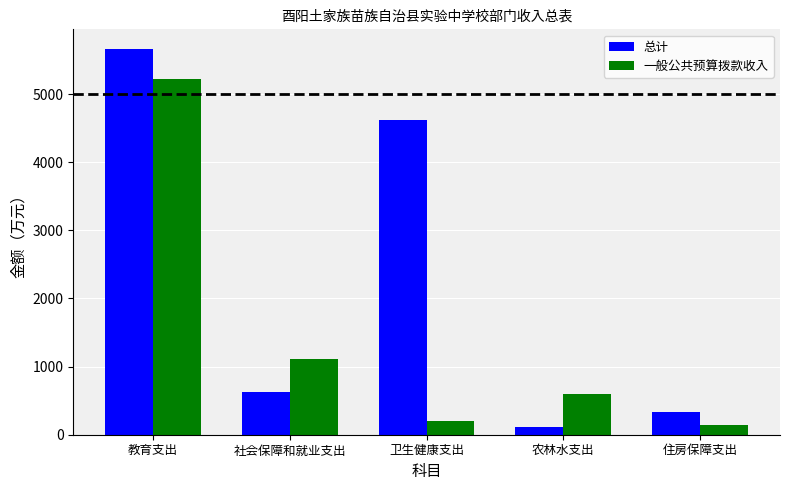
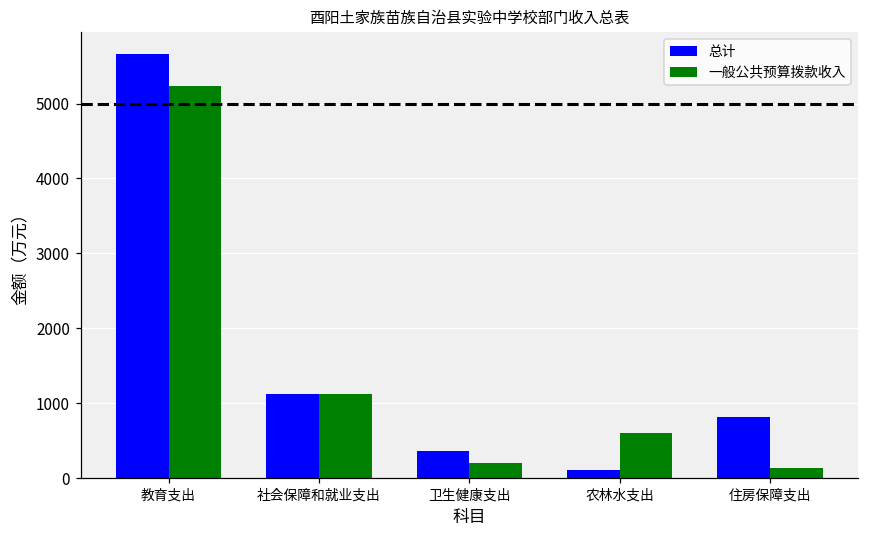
总计, 社会保障和就业支出: 600 -> 1100
总计, 卫生健康支出: 4600 -> 400
总计, 住房保障支出: 300 -> 800
